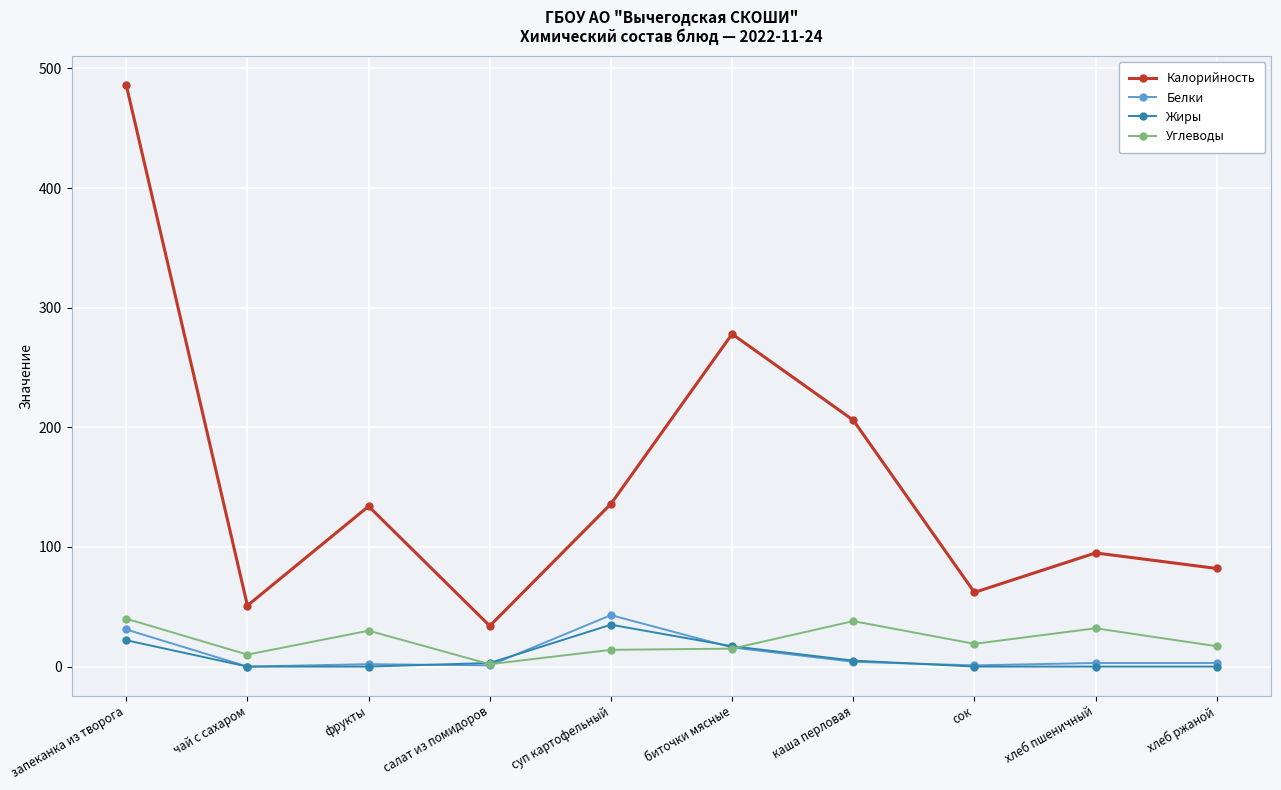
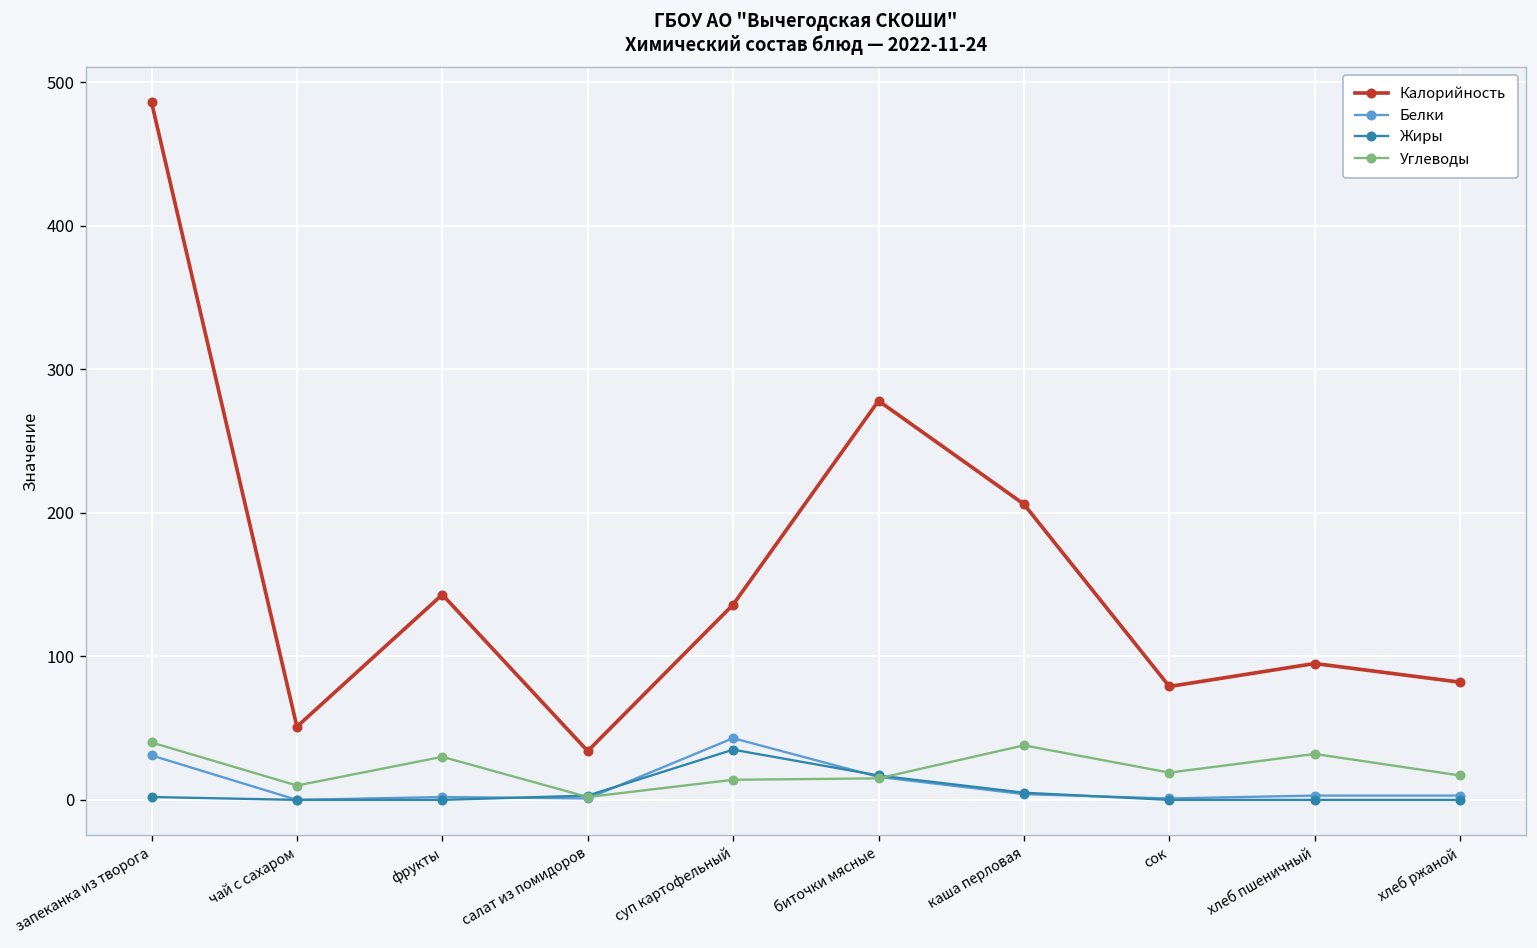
Жиры, запеканка из творога: 22 -> 2
Калорийность, фрукты: 134 -> 143
Калорийность, сок: 62 -> 79
